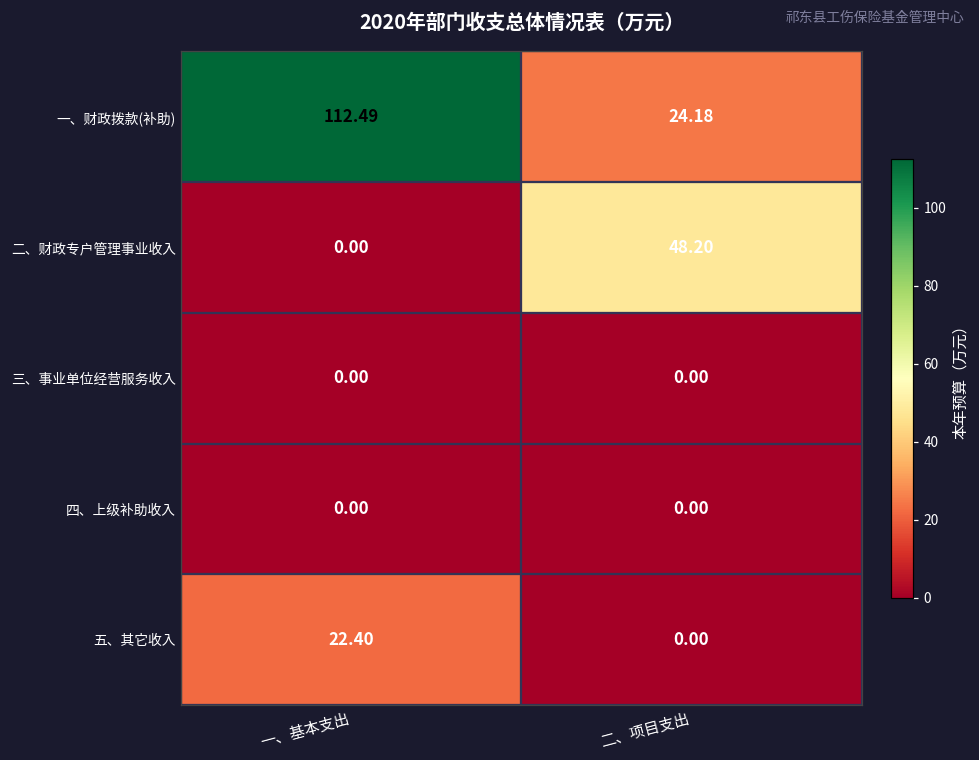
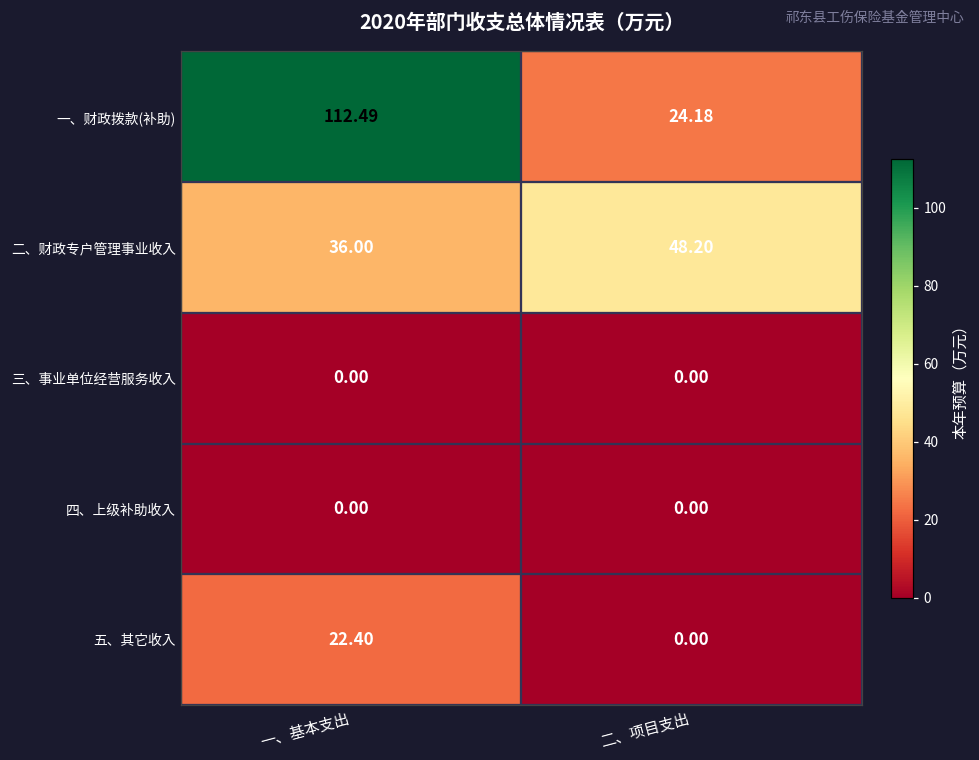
二、财政专户管理事业收入, 一、基本支出: 0.00 -> 36.00
